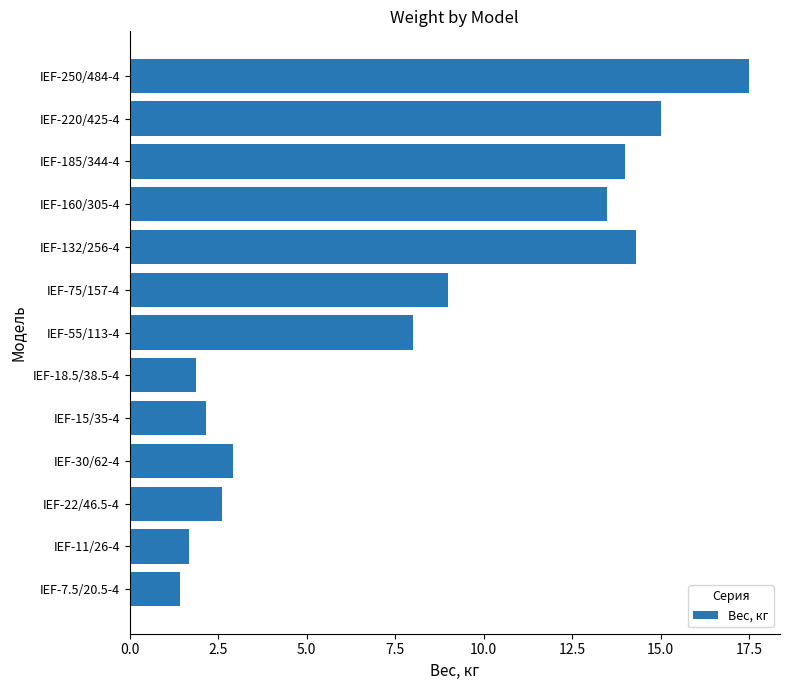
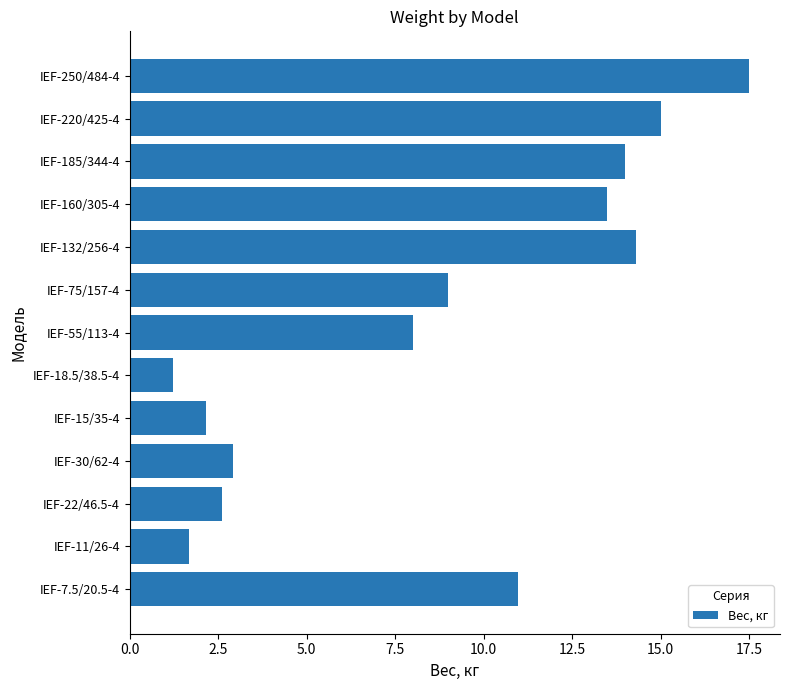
IEF-18.5/38.5-4: 1.9 -> 1.2
IEF-7.5/20.5-4: 1.4 -> 11.0
